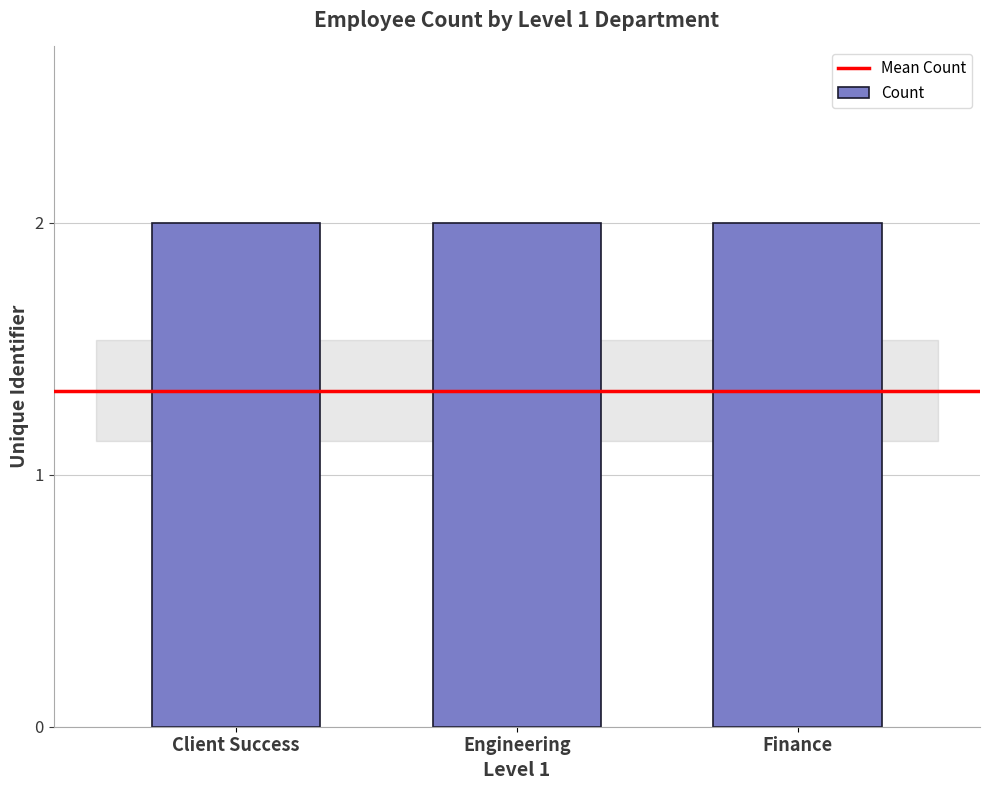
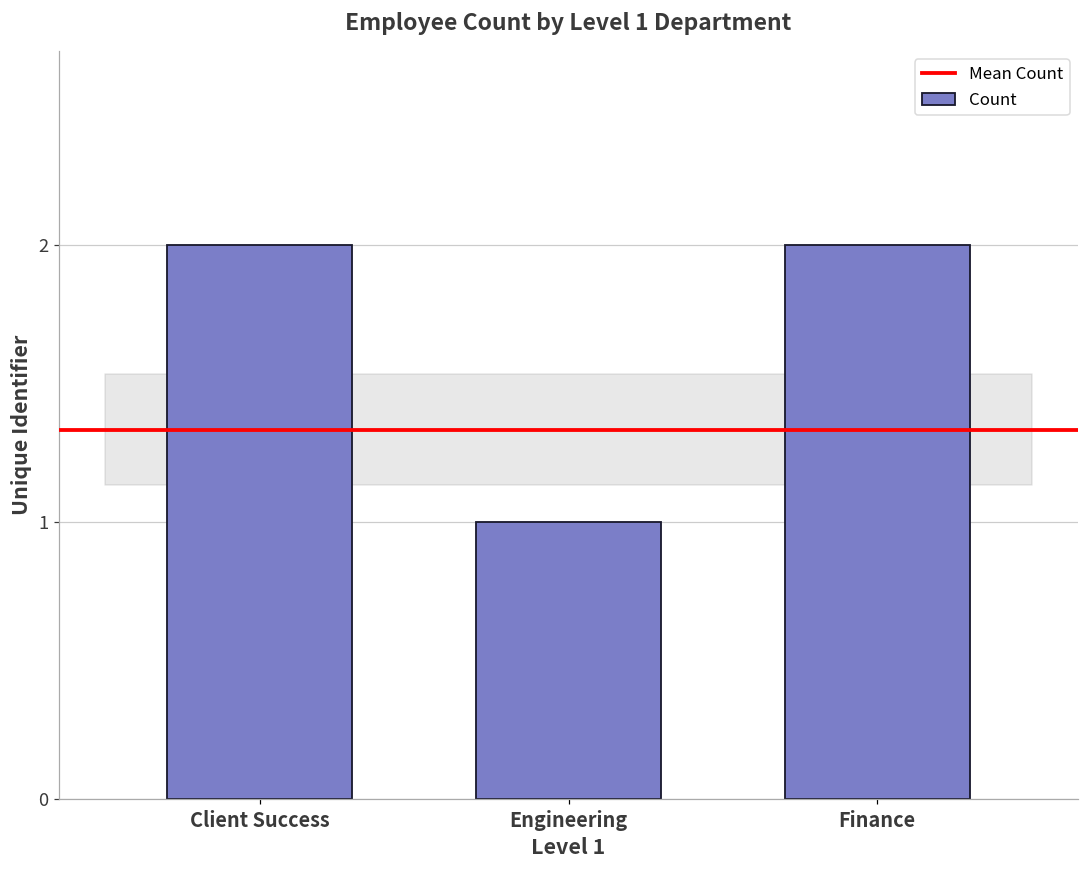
Count, Engineering: 2 -> 1
